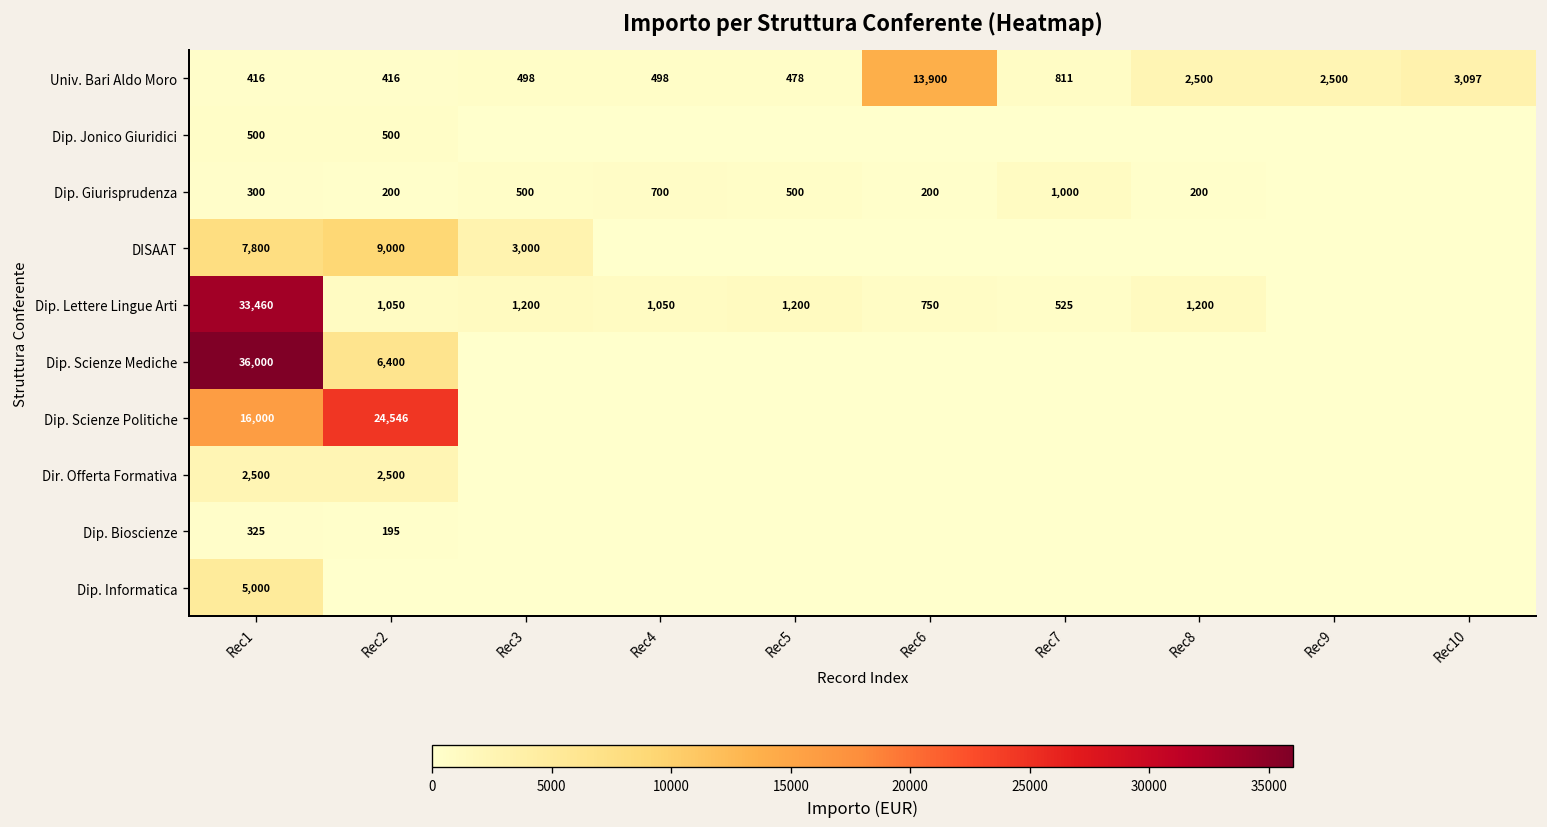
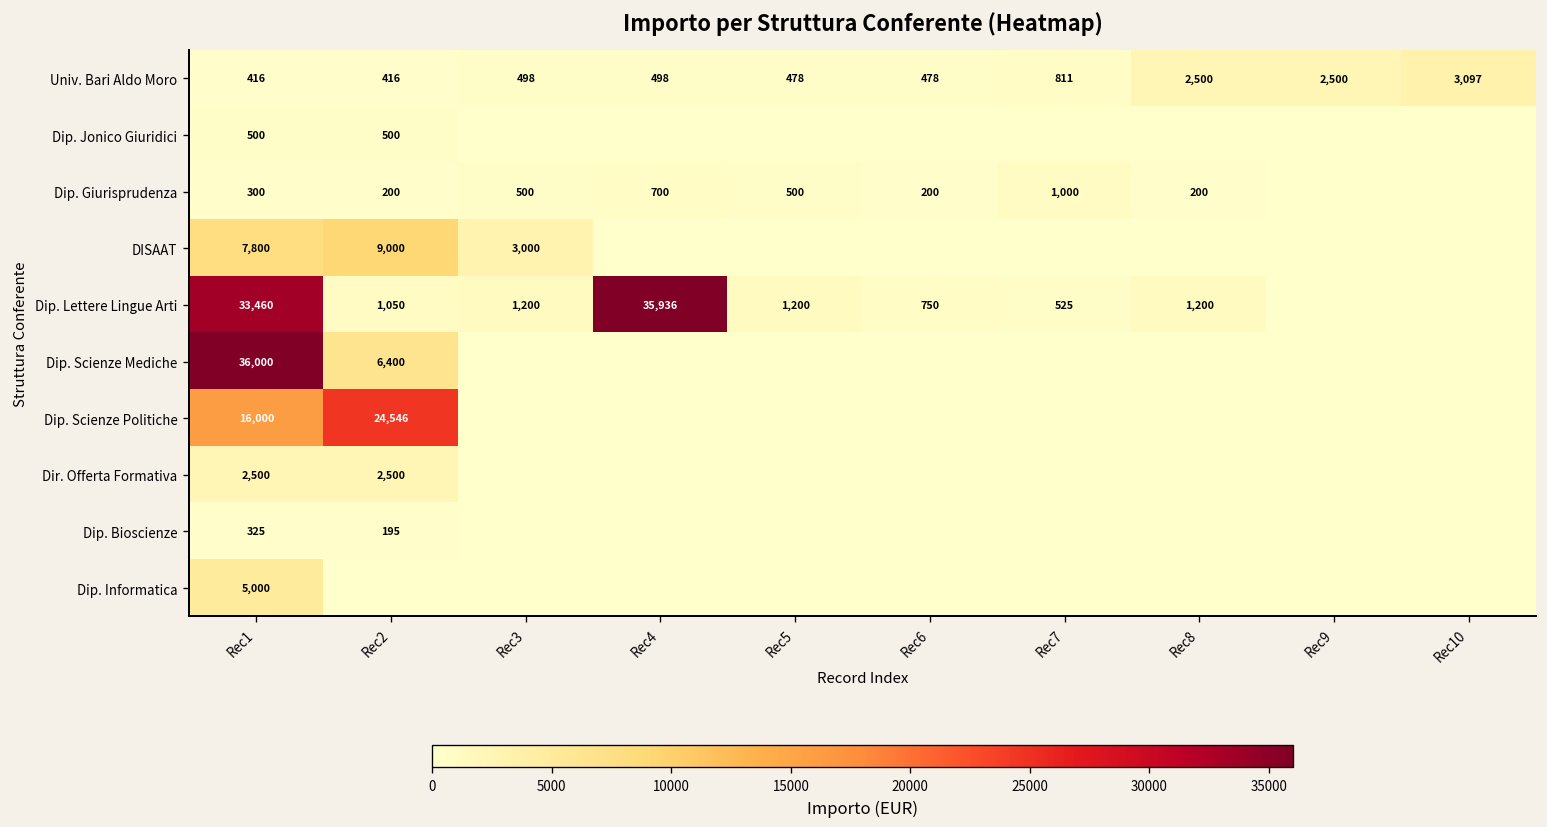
Univ. Bari Aldo Moro, Rec6: 13,900 -> 478
Dip. Lettere Lingue Arti, Rec4: 1,050 -> 35,936
